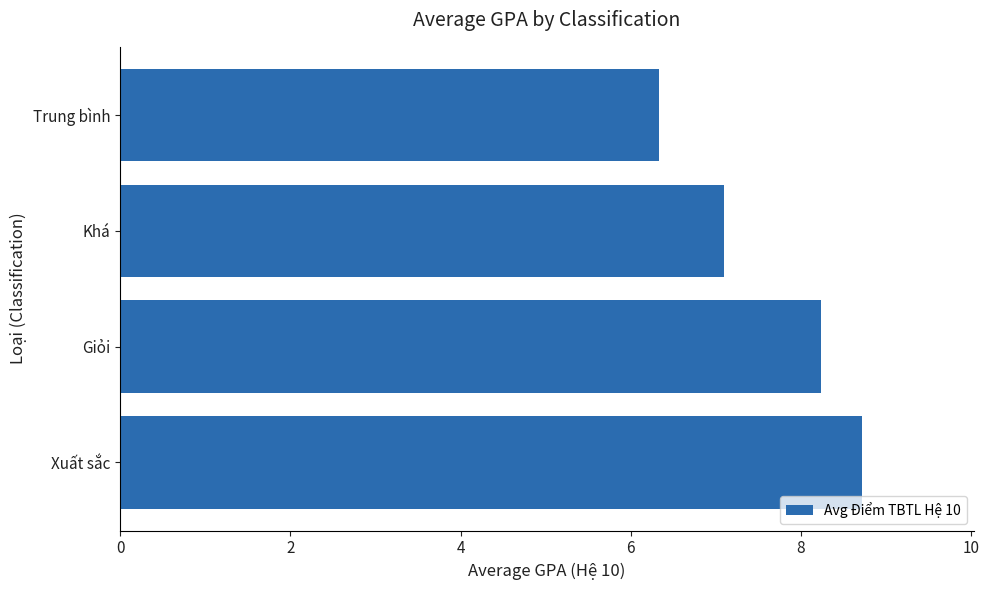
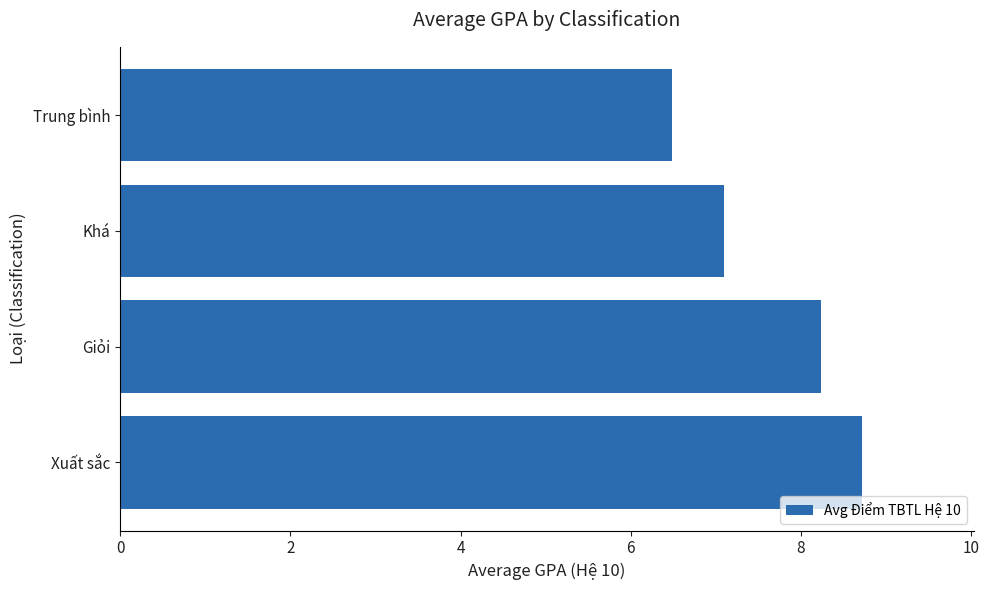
Trung bình: 6.3 -> 6.5
